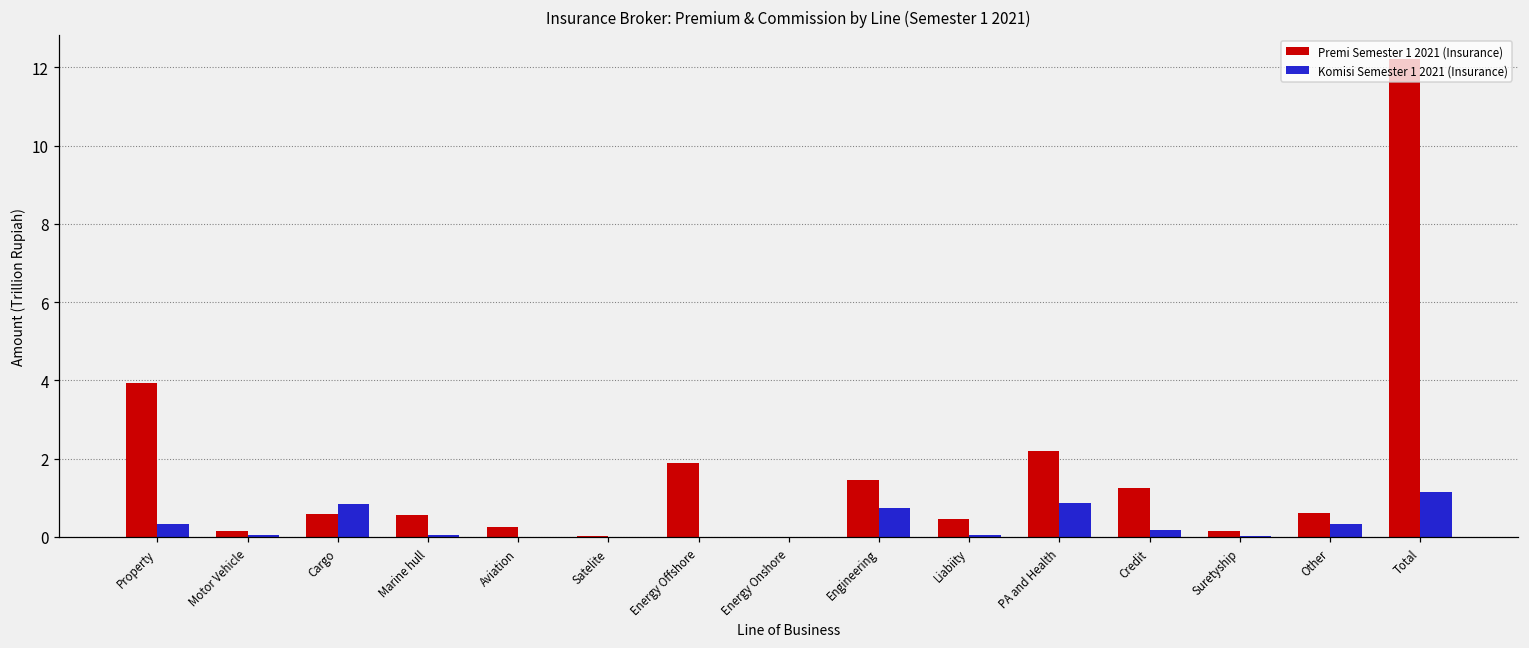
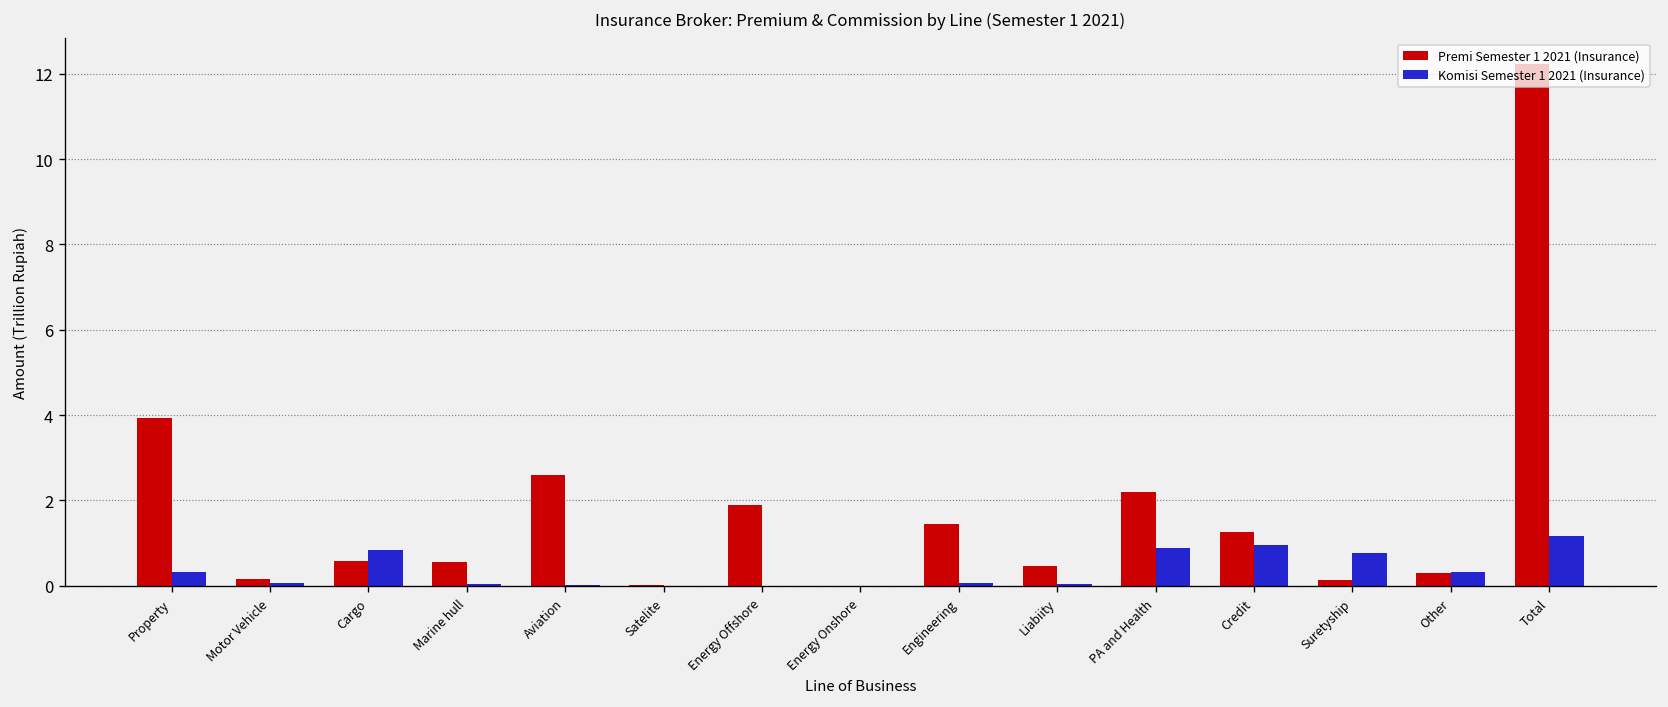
Premi Semester 1 2021 (Insurance), Aviation: 0.3 -> 2.6
Komisi Semester 1 2021 (Insurance), Engineering: 0.7 -> 0.1
Komisi Semester 1 2021 (Insurance), Credit: 0.2 -> 1.0
Komisi Semester 1 2021 (Insurance), Suretyship: 0.0 -> 0.8
Premi Semester 1 2021 (Insurance), Other: 0.6 -> 0.3
